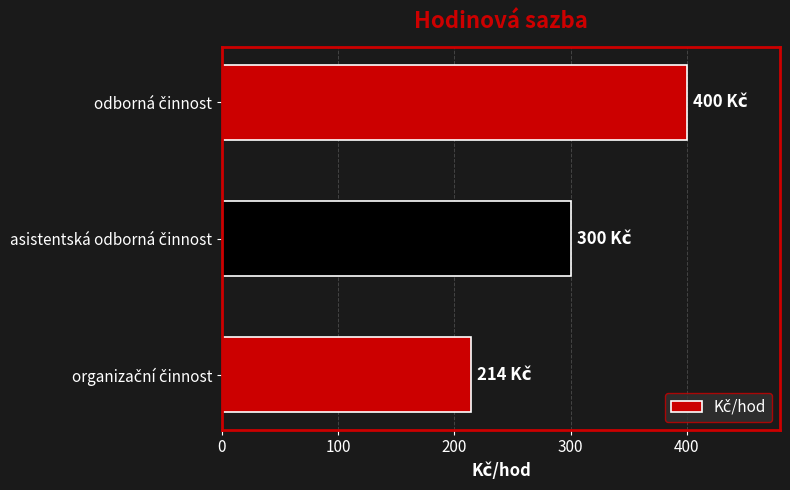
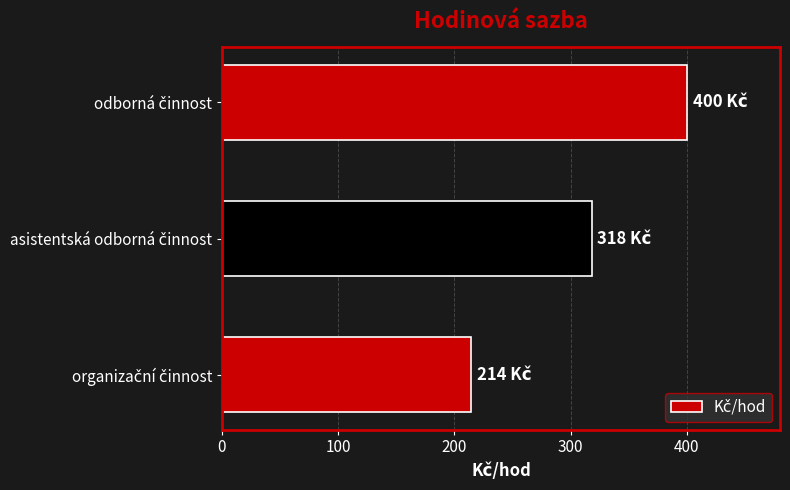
asistentská odborná činnost: 300 -> 318
